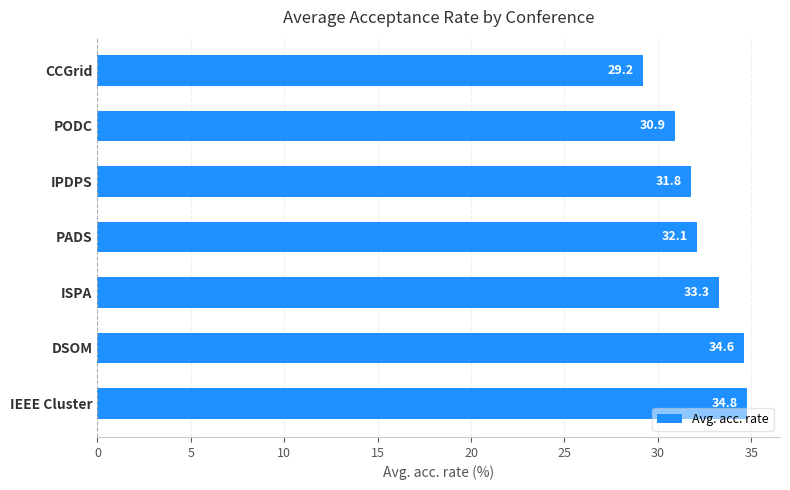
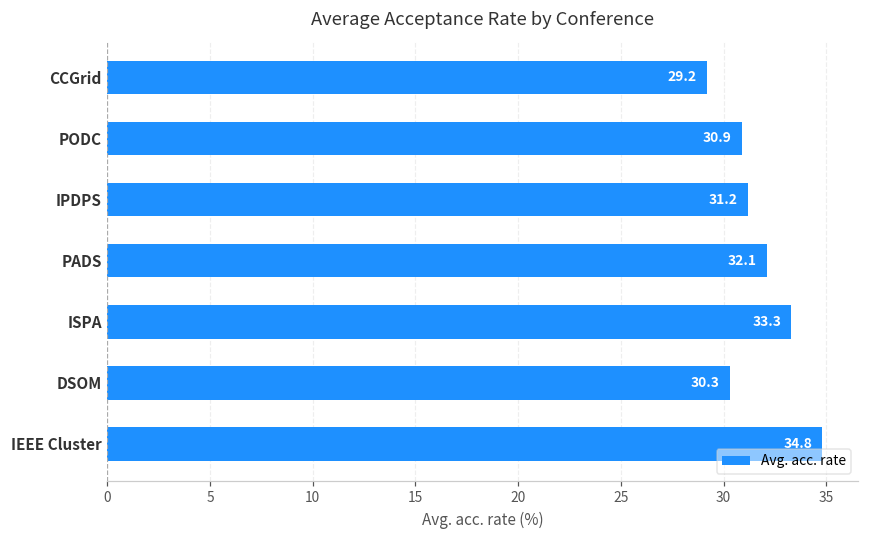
IPDPS: 31.8 -> 31.2
DSOM: 34.6 -> 30.3
